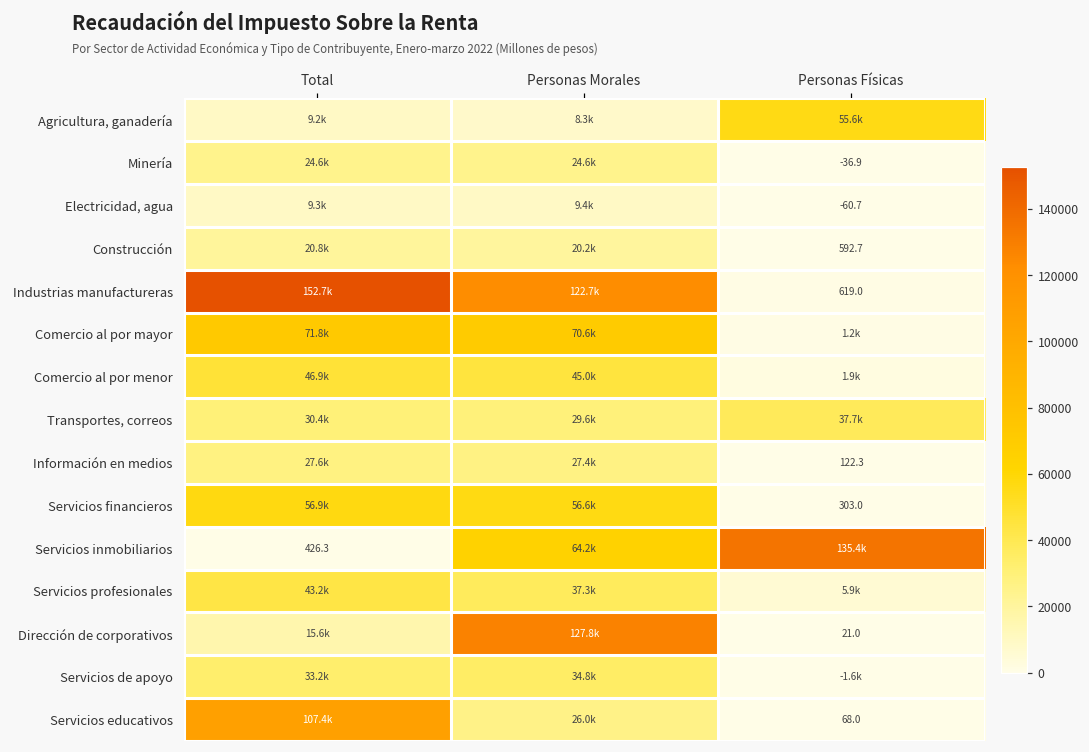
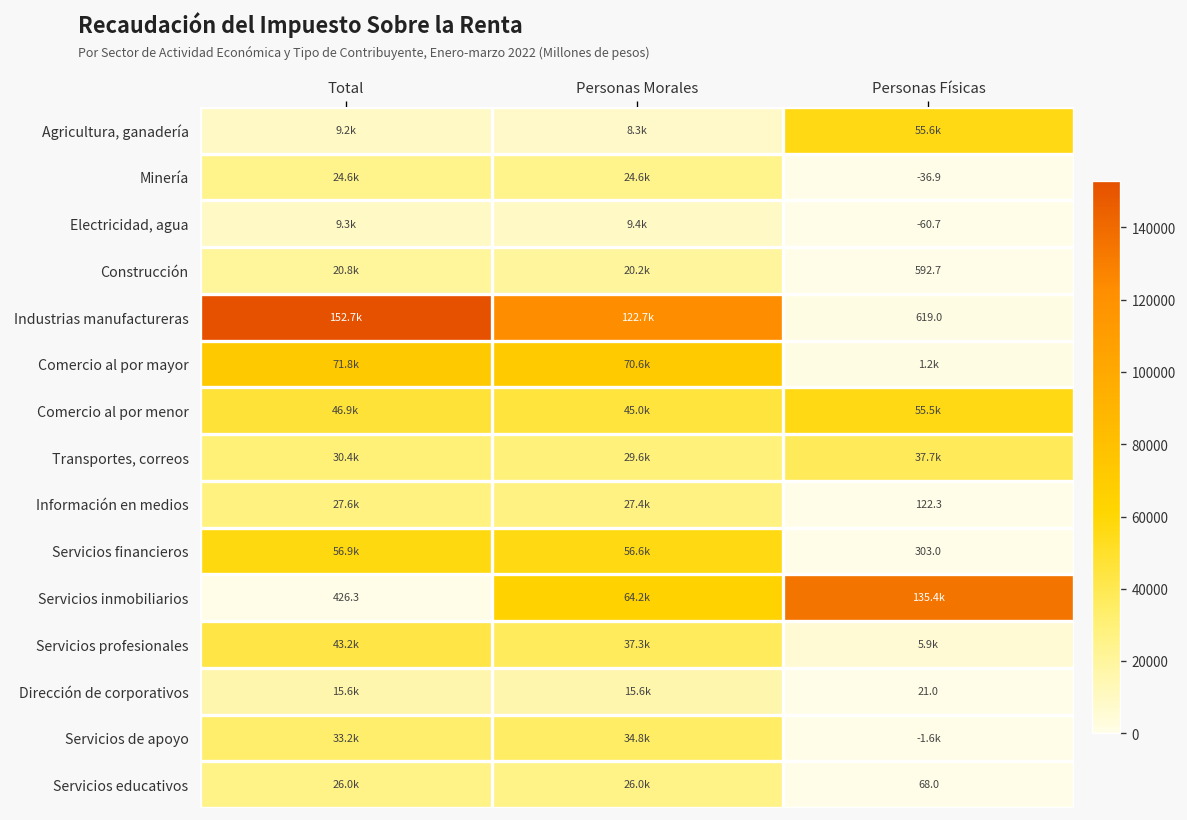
Comercio al por menor, Personas Físicas: 1.9k -> 55.5k
Dirección de corporativos, Personas Morales: 127.8k -> 15.6k
Servicios educativos, Total: 107.4k -> 26.0k
